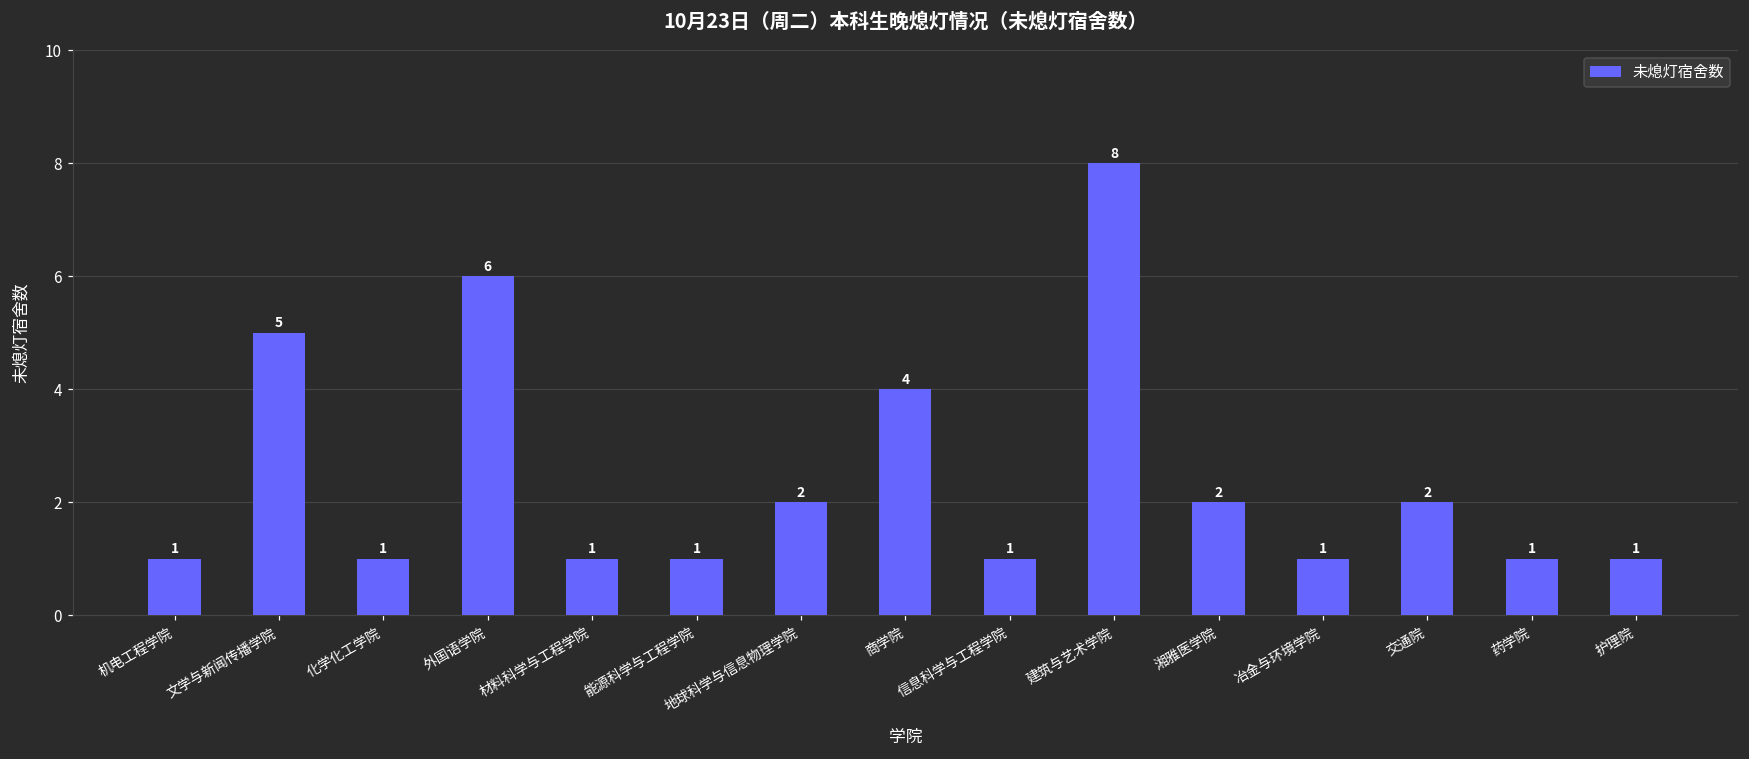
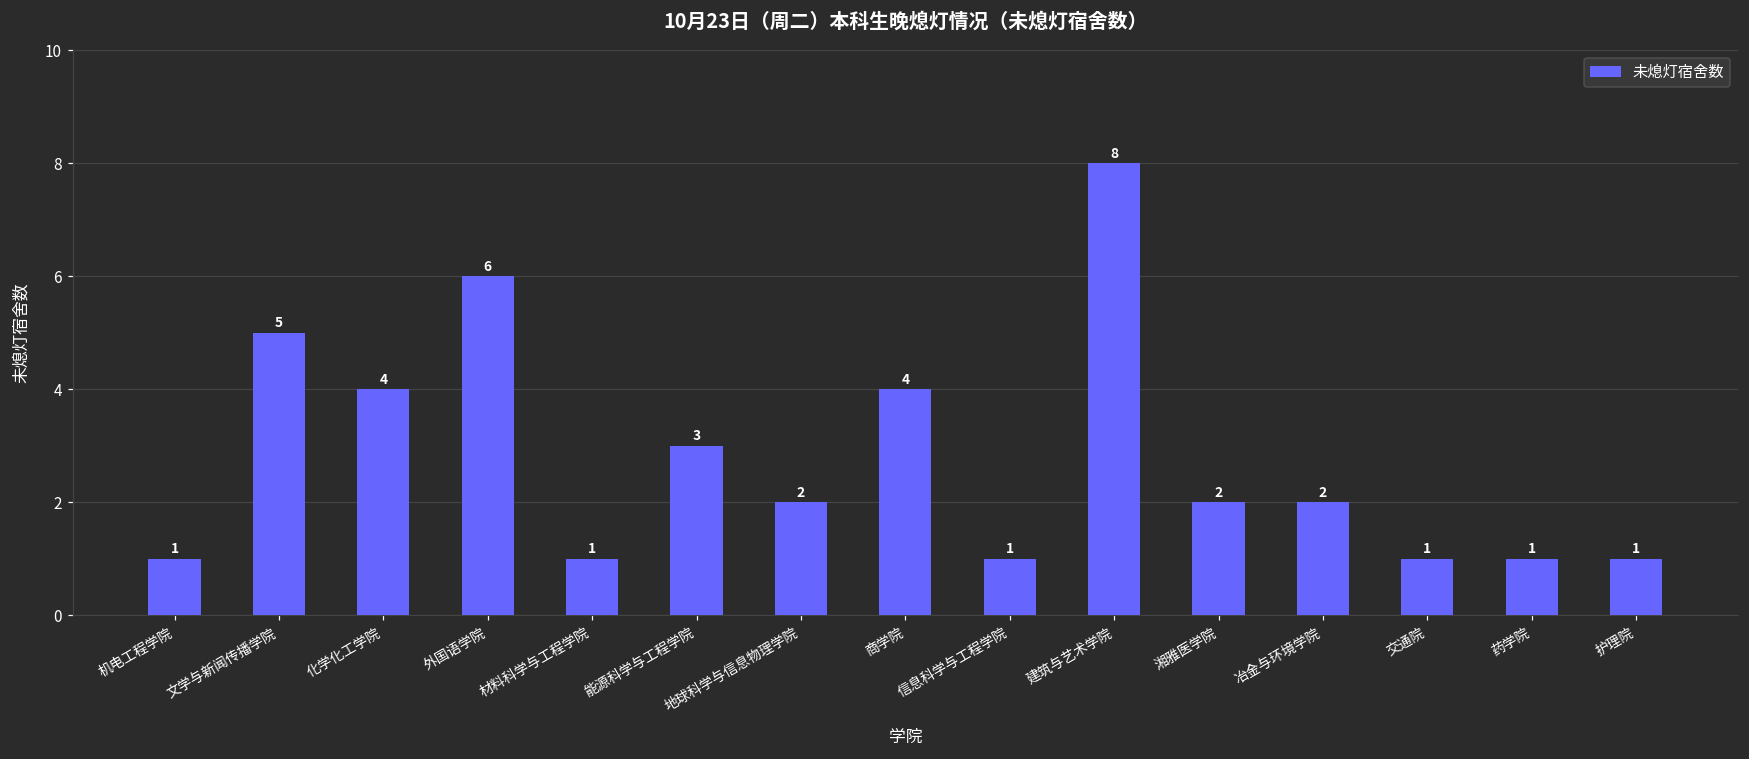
化学化工学院: 1 -> 4
能源科学与工程学院: 1 -> 3
冶金与环境学院: 1 -> 2
交通院: 2 -> 1
